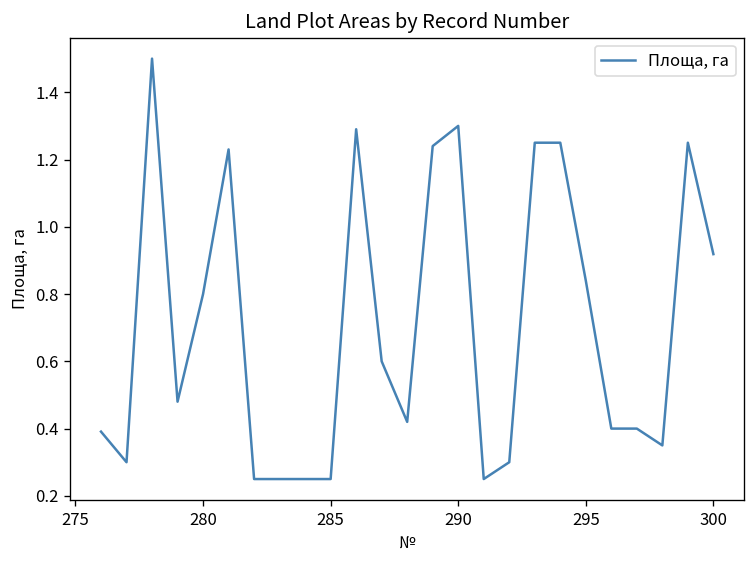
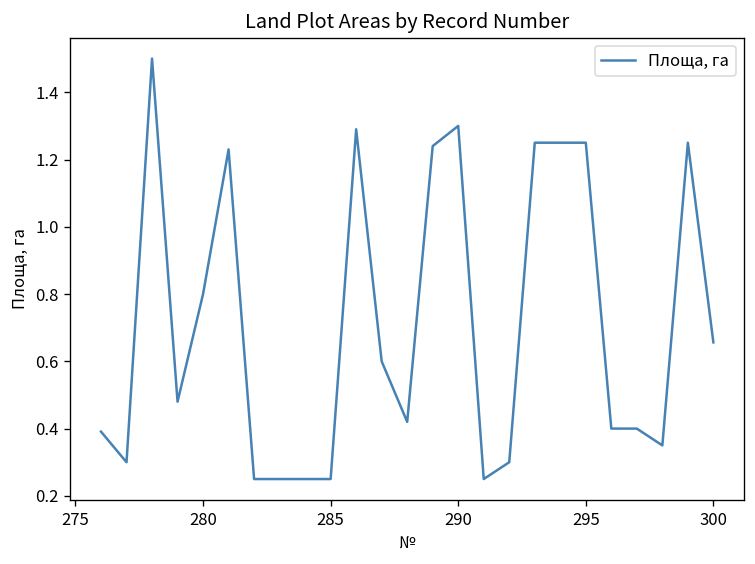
295: 0.84 -> 1.25
300: 0.92 -> 0.66
